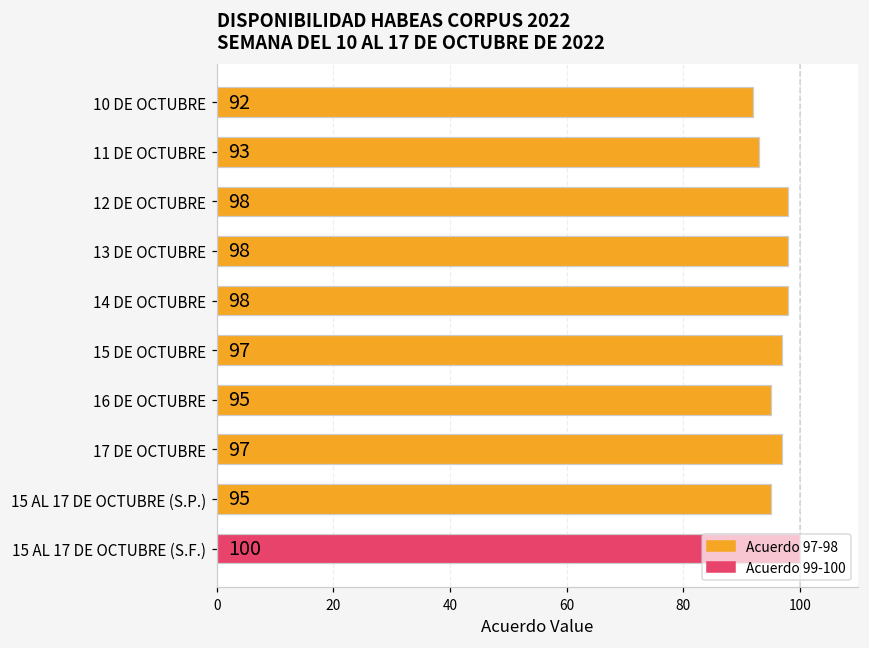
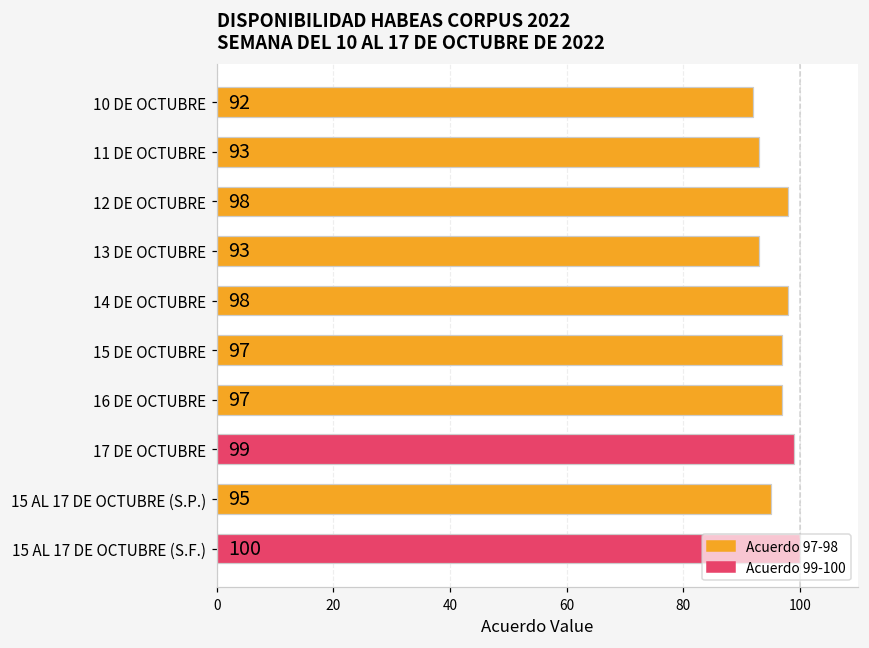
13 DE OCTUBRE: 98 -> 93
16 DE OCTUBRE: 95 -> 97
17 DE OCTUBRE: 97 -> 99
